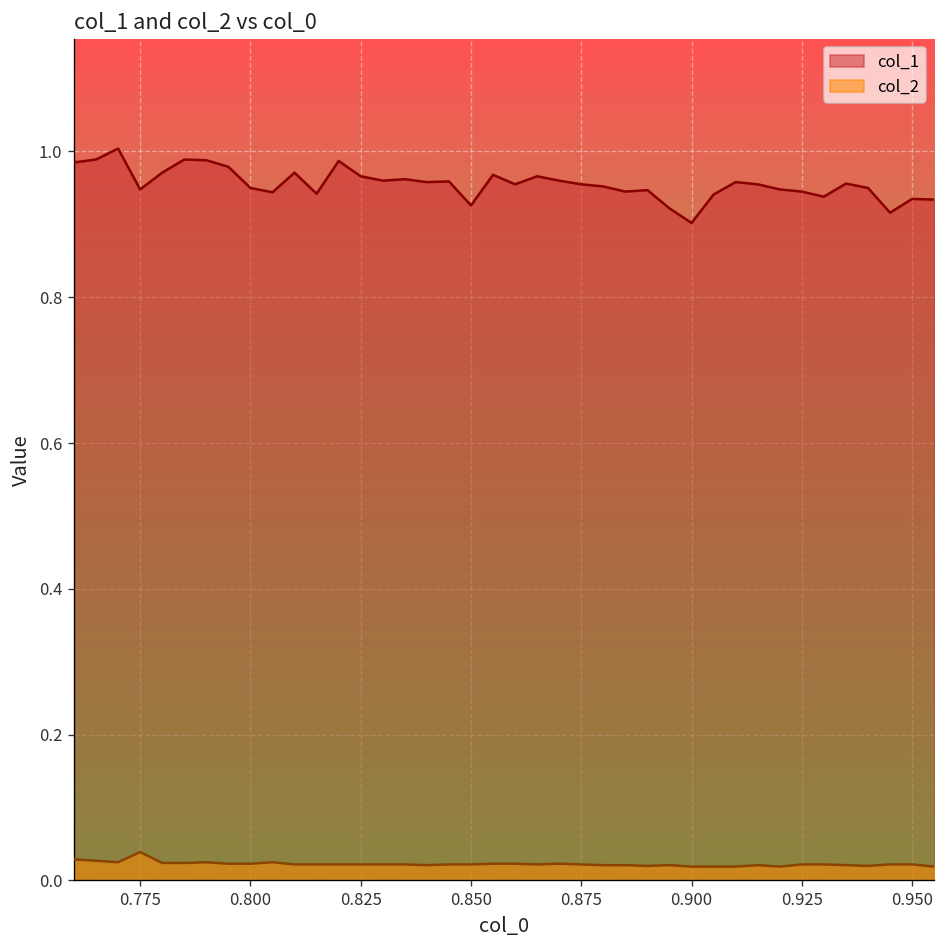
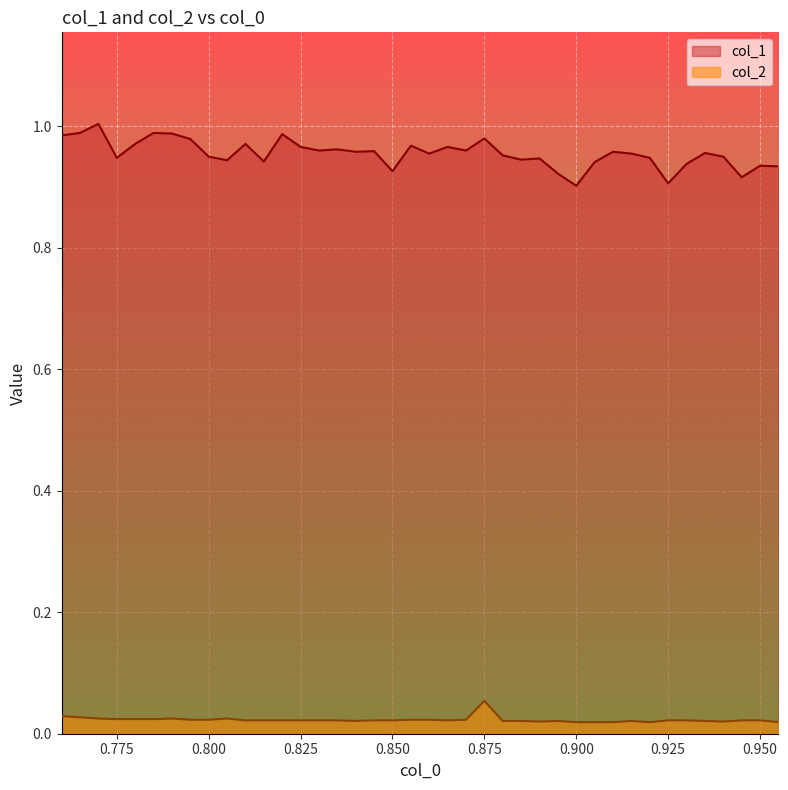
col_2, 0.775: 0.04 -> 0.02
col_1, 0.875: 0.96 -> 0.98
col_2, 0.875: 0.02 -> 0.05
col_1, 0.925: 0.95 -> 0.91
